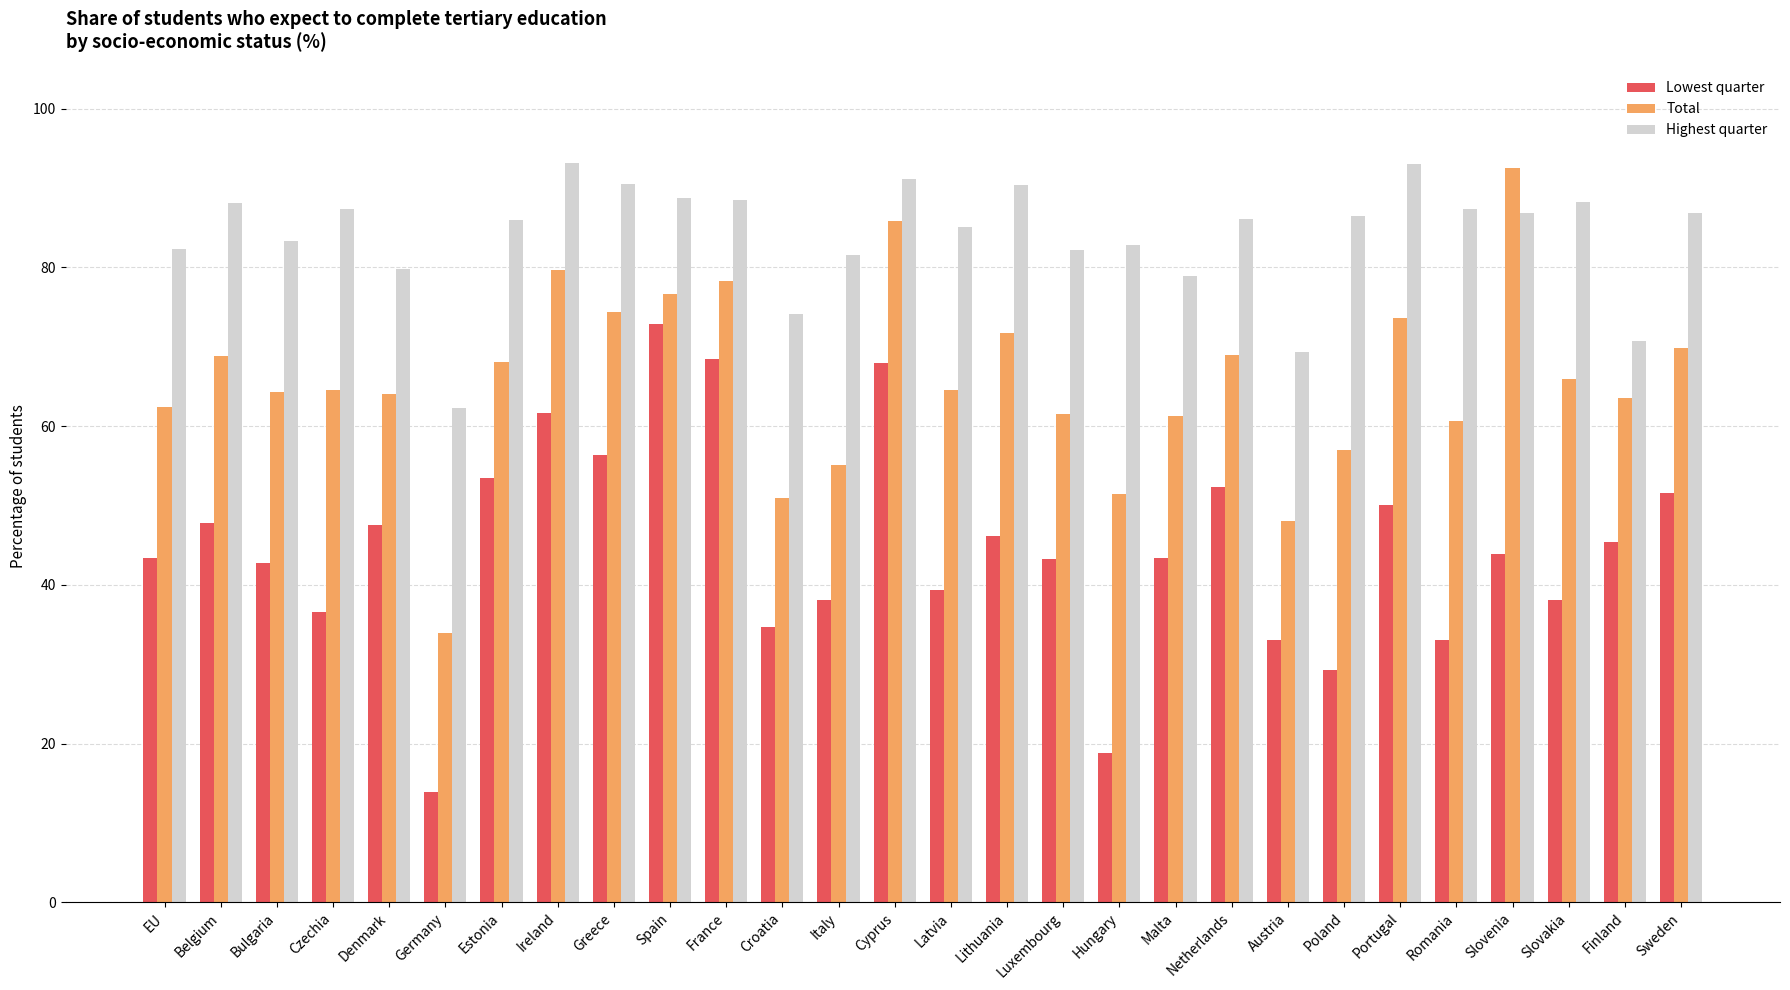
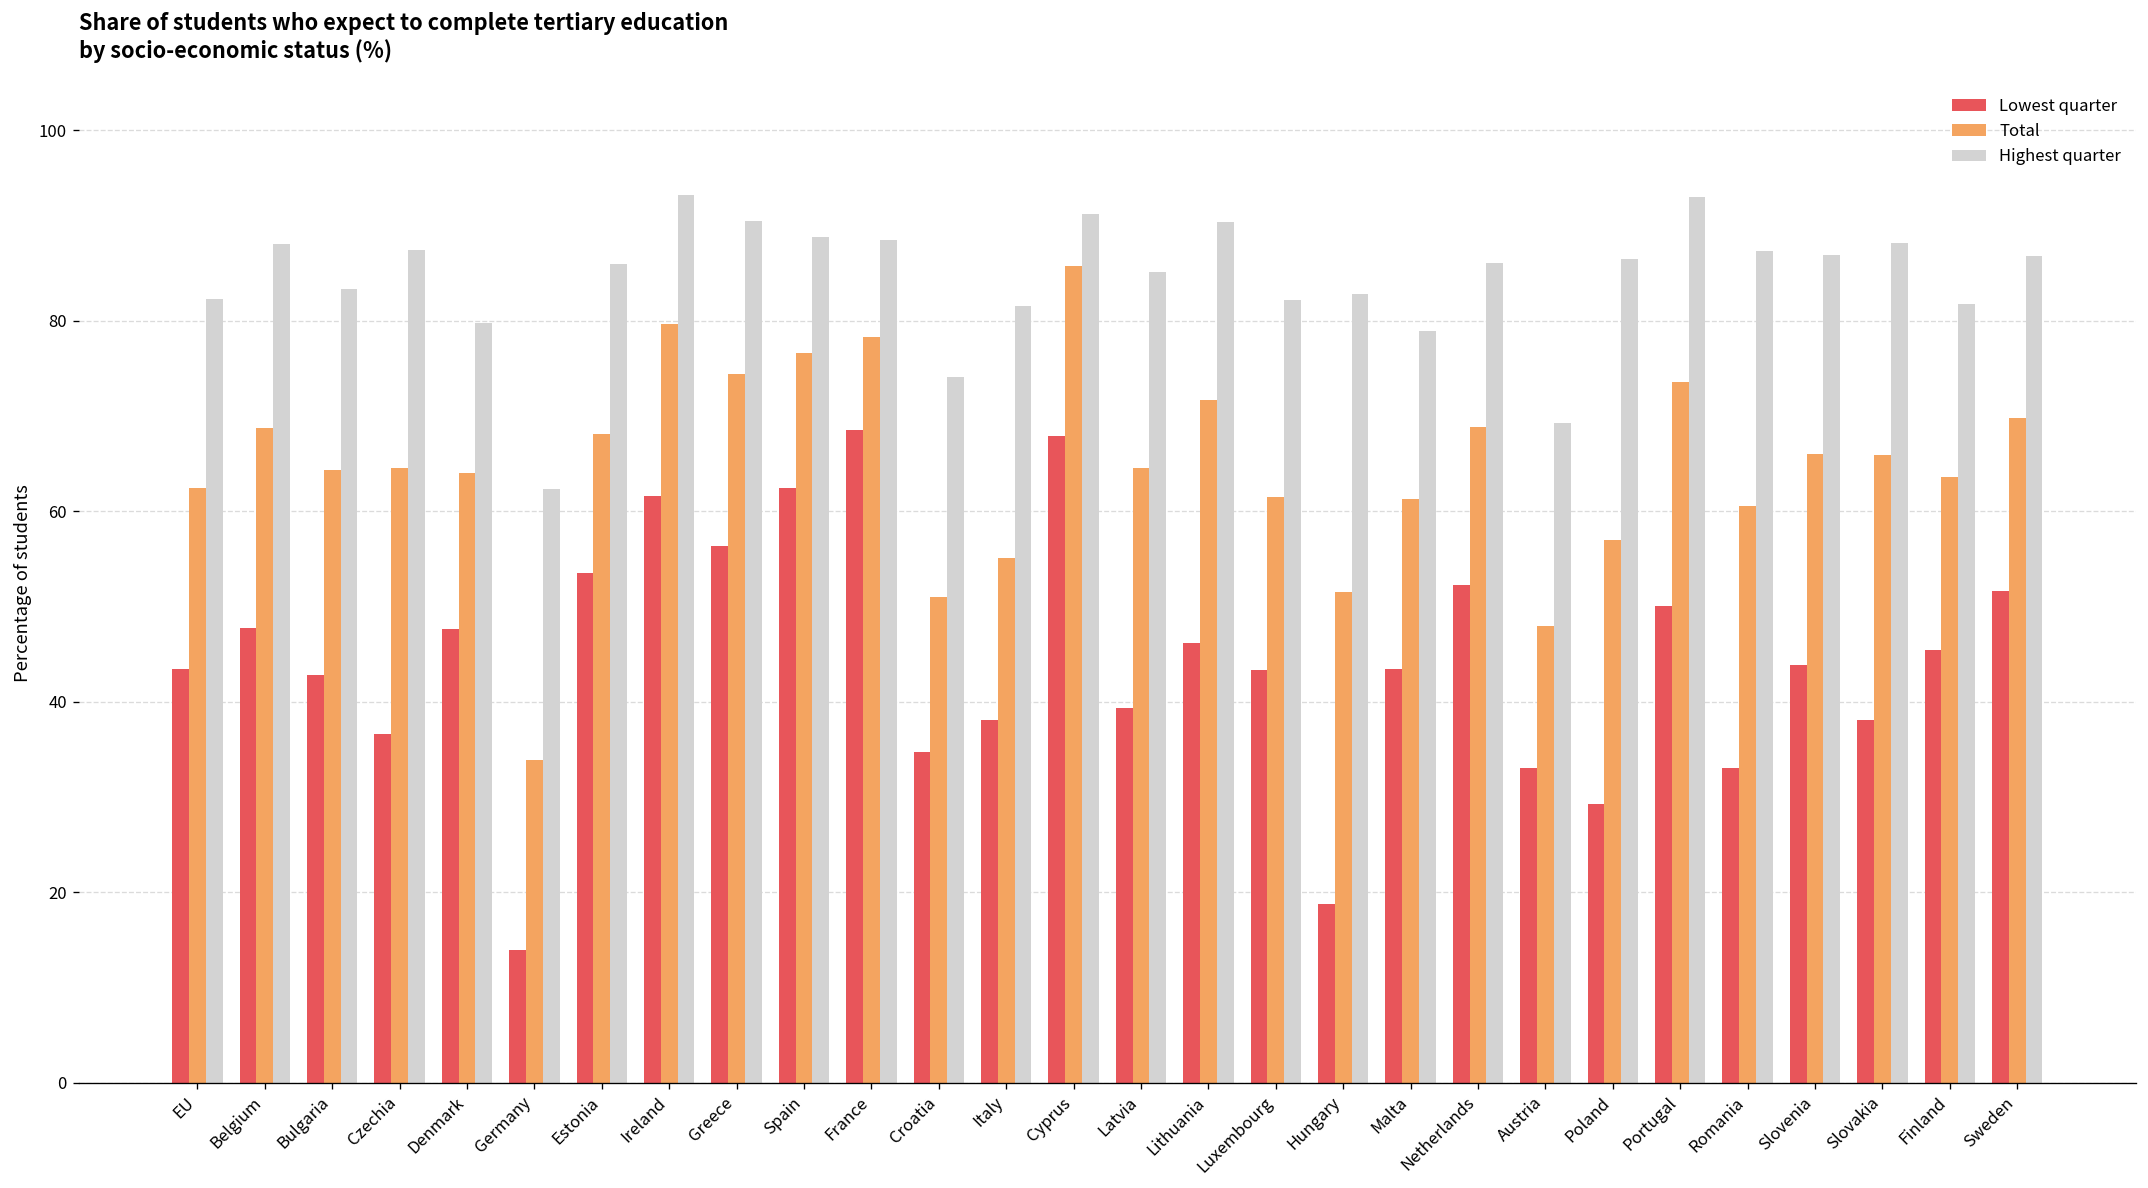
Lowest quarter, Spain: 73 -> 63
Total, Slovenia: 93 -> 66
Highest quarter, Finland: 71 -> 82
